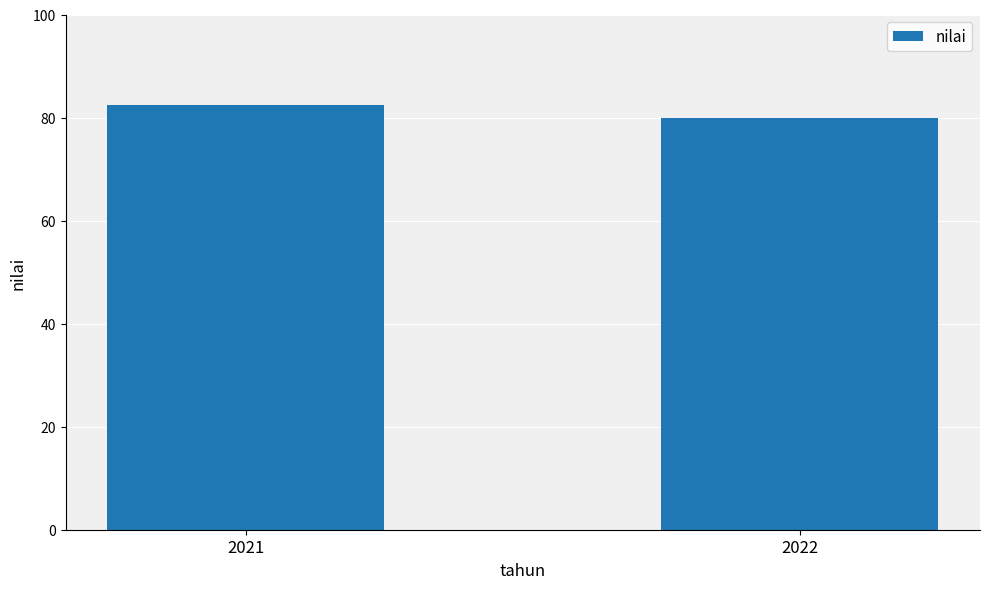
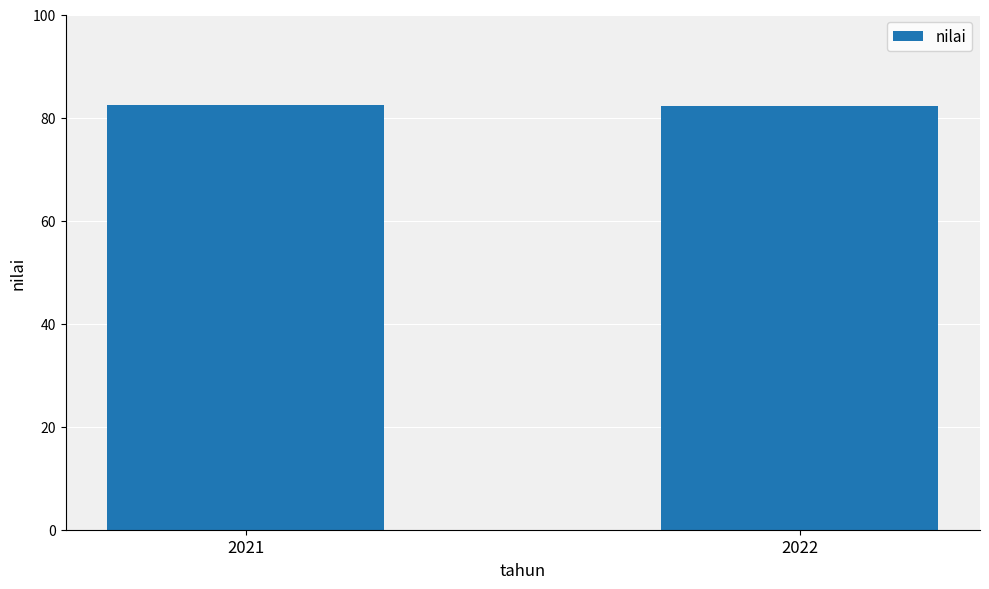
2022: 80 -> 82
